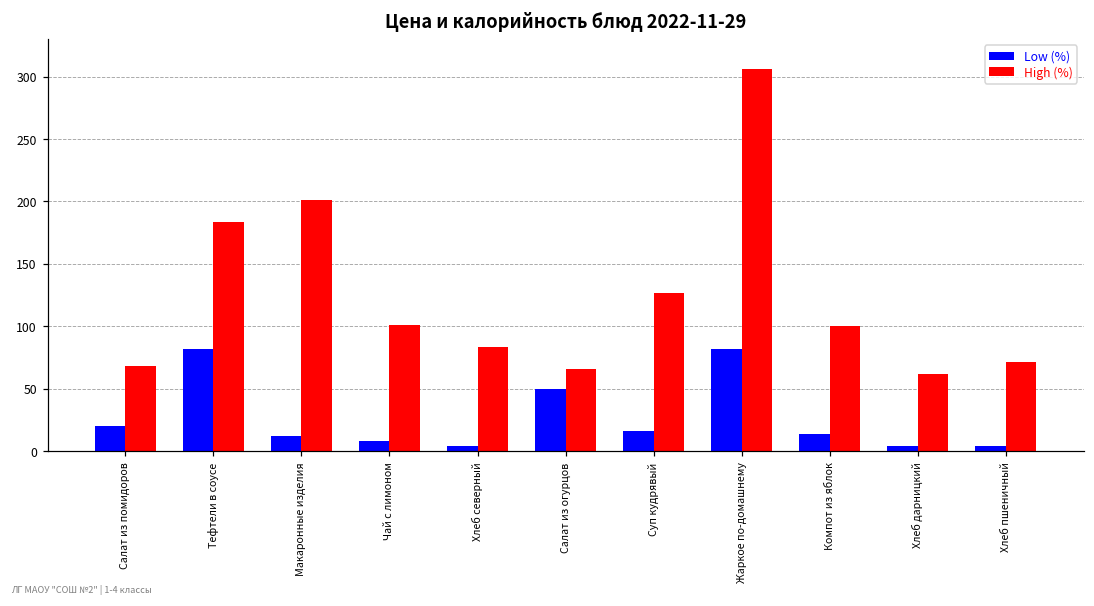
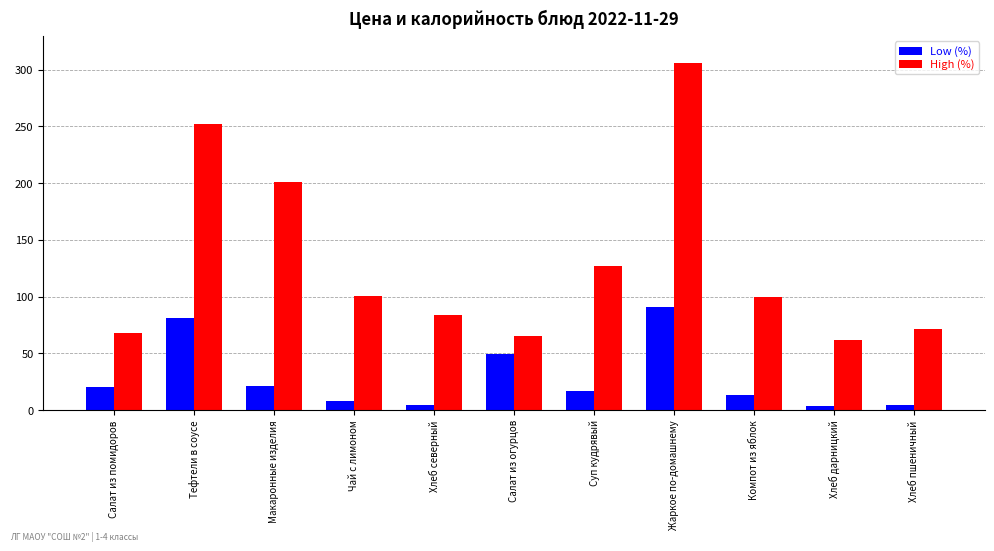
High (%), Тефтели в соусе: 183 -> 252
Low (%), Макаронные изделия: 12 -> 21
Low (%), Жаркое по-домашнему: 82 -> 90
